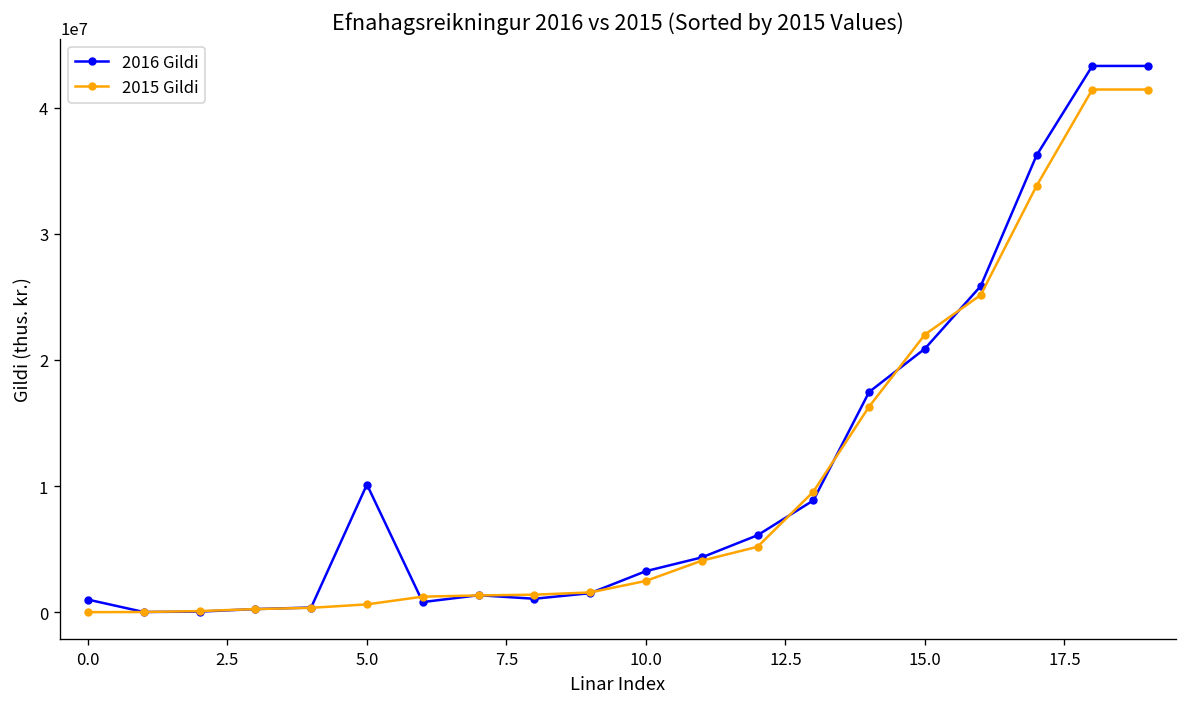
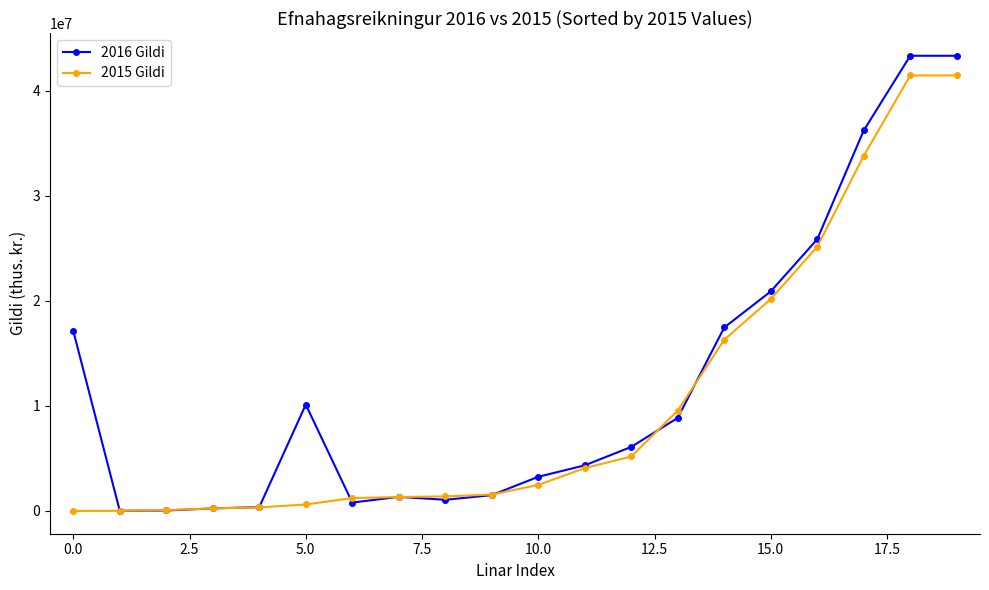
2016 Gildi, 0.0: 1000000 -> 17100000
2015 Gildi, 15.0: 22000000 -> 20200000
